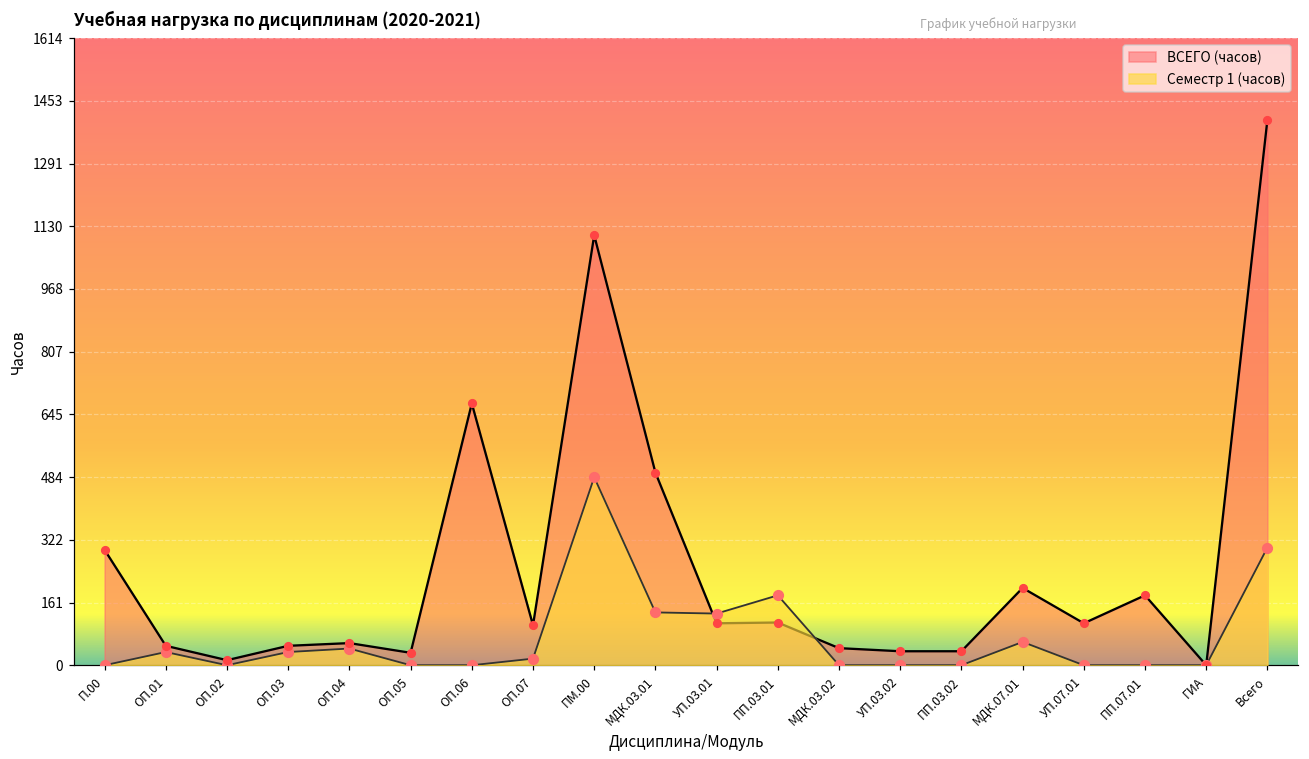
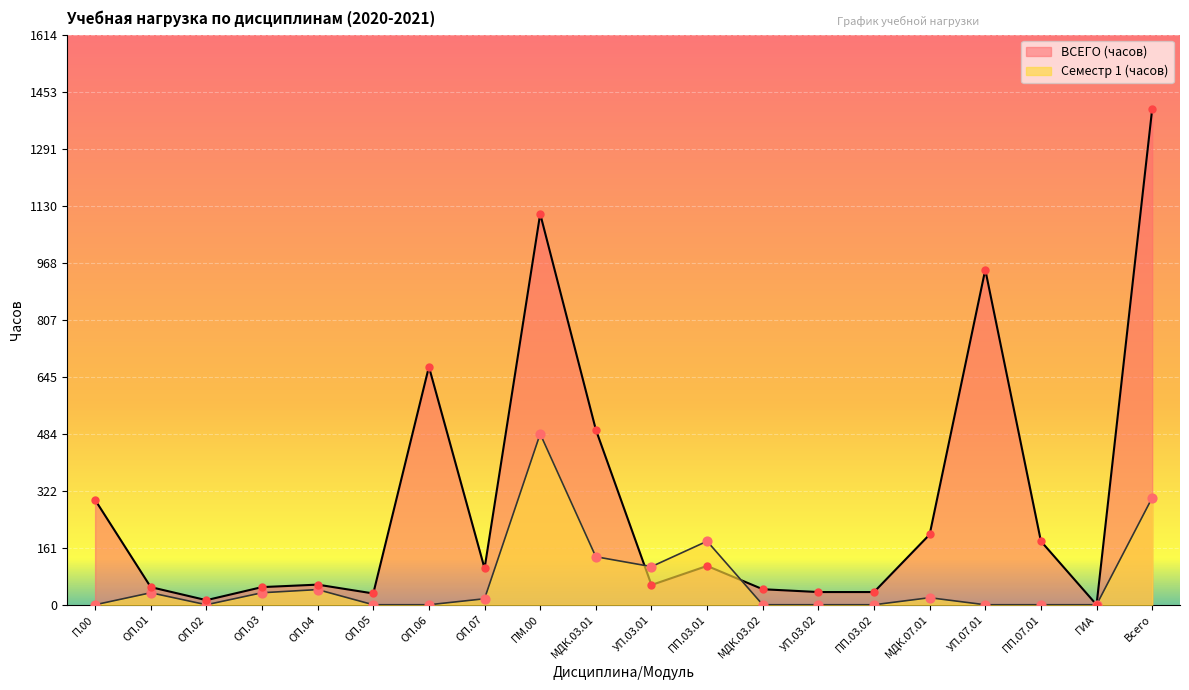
ВСЕГО (часов), УП.03.01: 110 -> 60
Семестр 1 (часов), УП.03.01: 130 -> 110
Семестр 1 (часов), МДК.07.01: 60 -> 20
ВСЕГО (часов), УП.07.01: 110 -> 950
